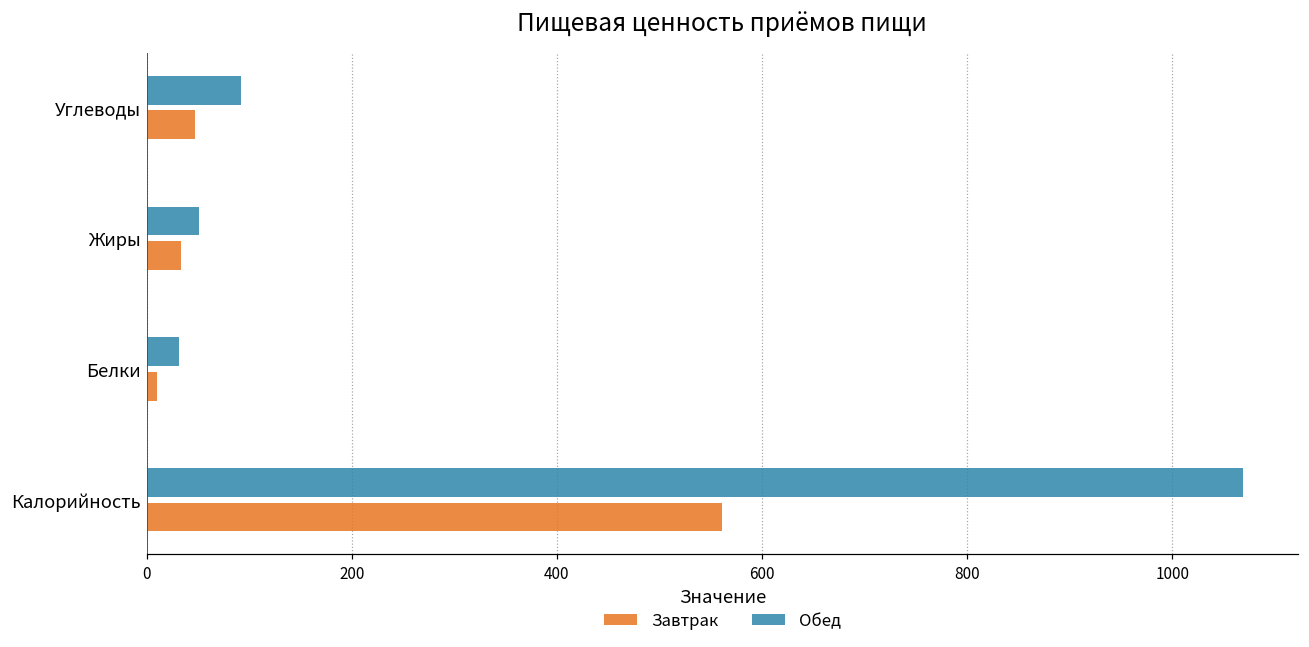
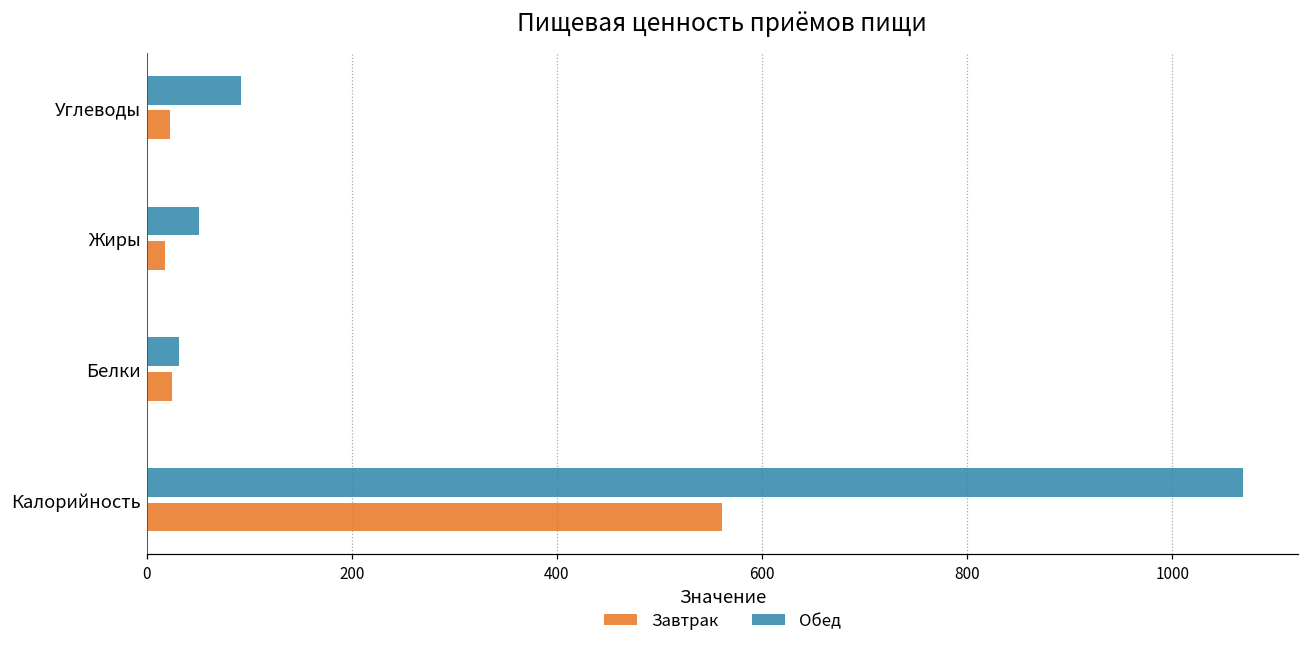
Завтрак, Углеводы: 50 -> 20
Завтрак, Жиры: 30 -> 20
Завтрак, Белки: 10 -> 20
